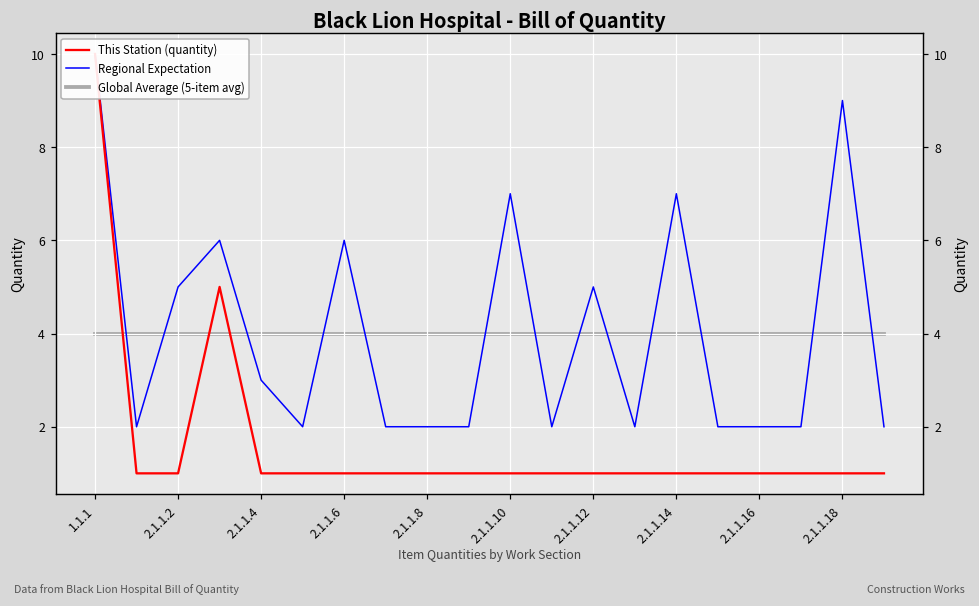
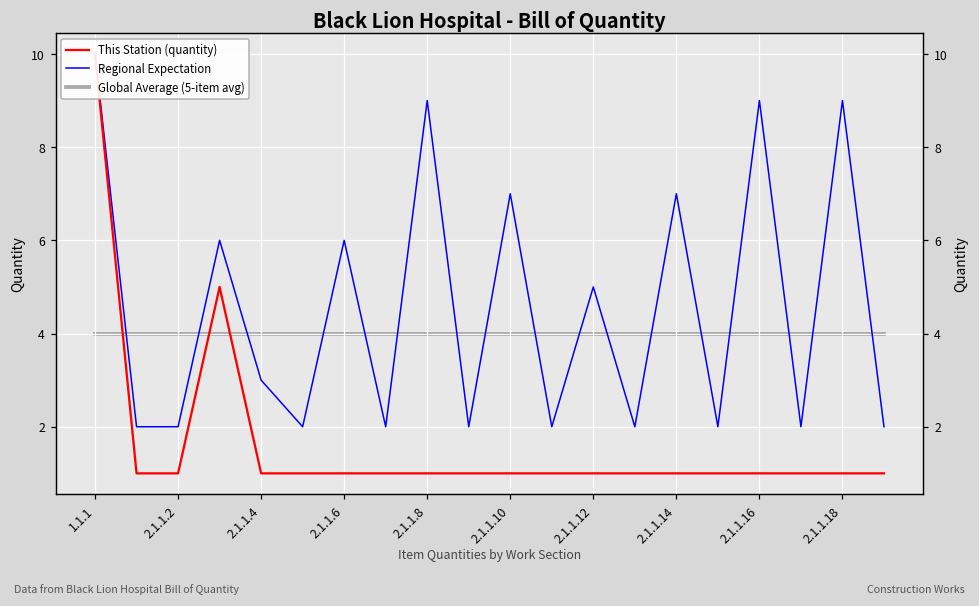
Regional Expectation, 2.1.1.2: 5 -> 2
Regional Expectation, 2.1.1.8: 2 -> 9
Regional Expectation, 2.1.1.16: 2 -> 9
